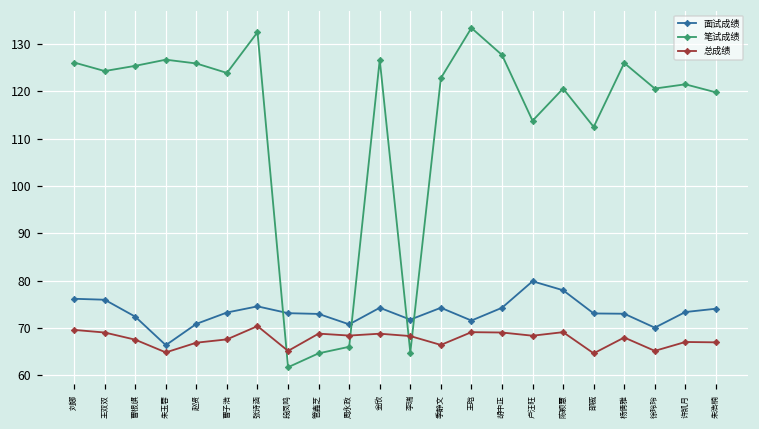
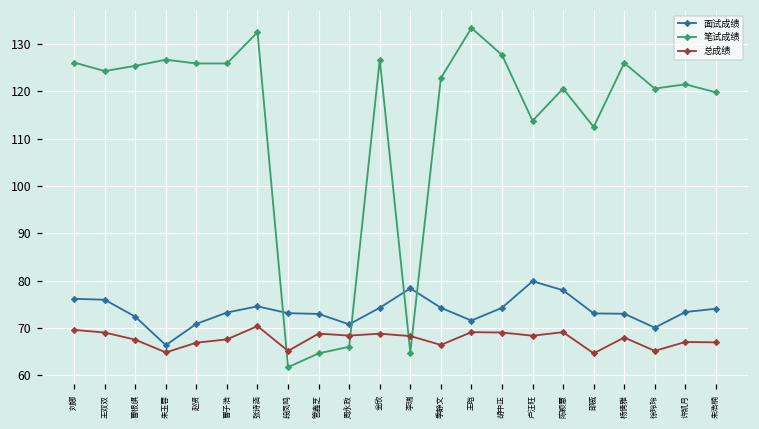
笔试成绩, 曹子浩: 124 -> 126
面试成绩, 李瑞: 72 -> 78
